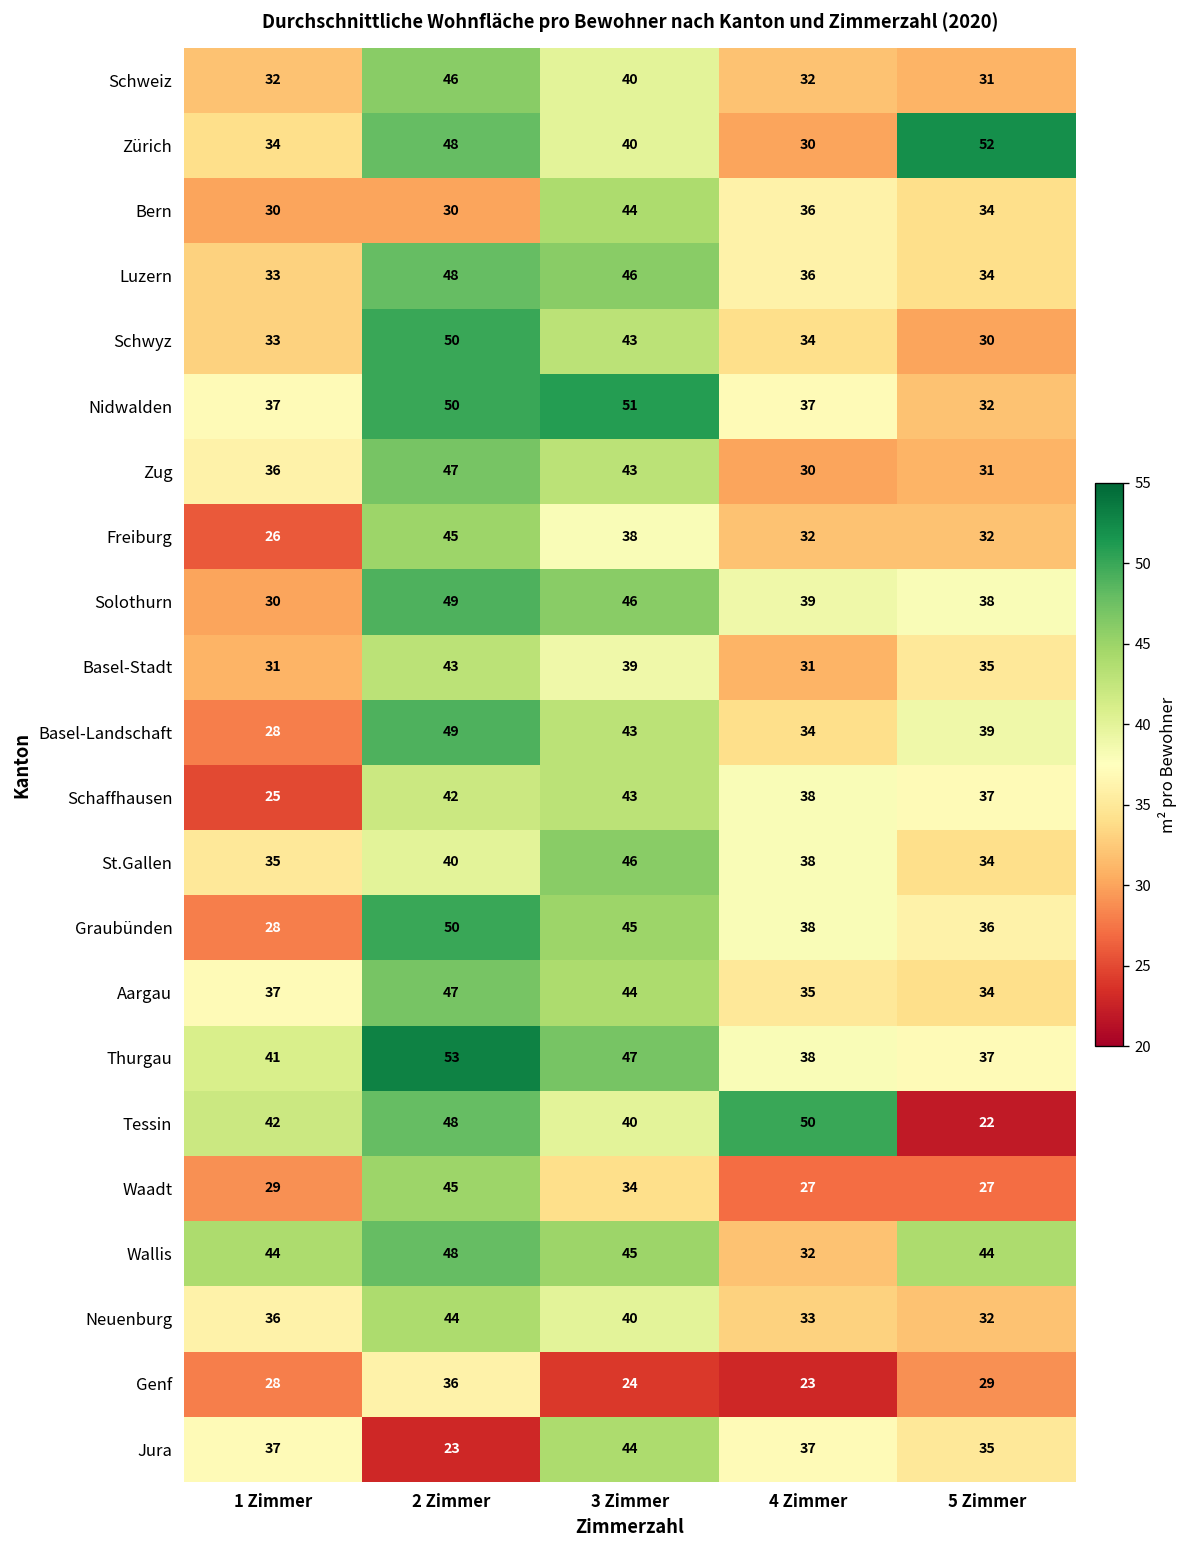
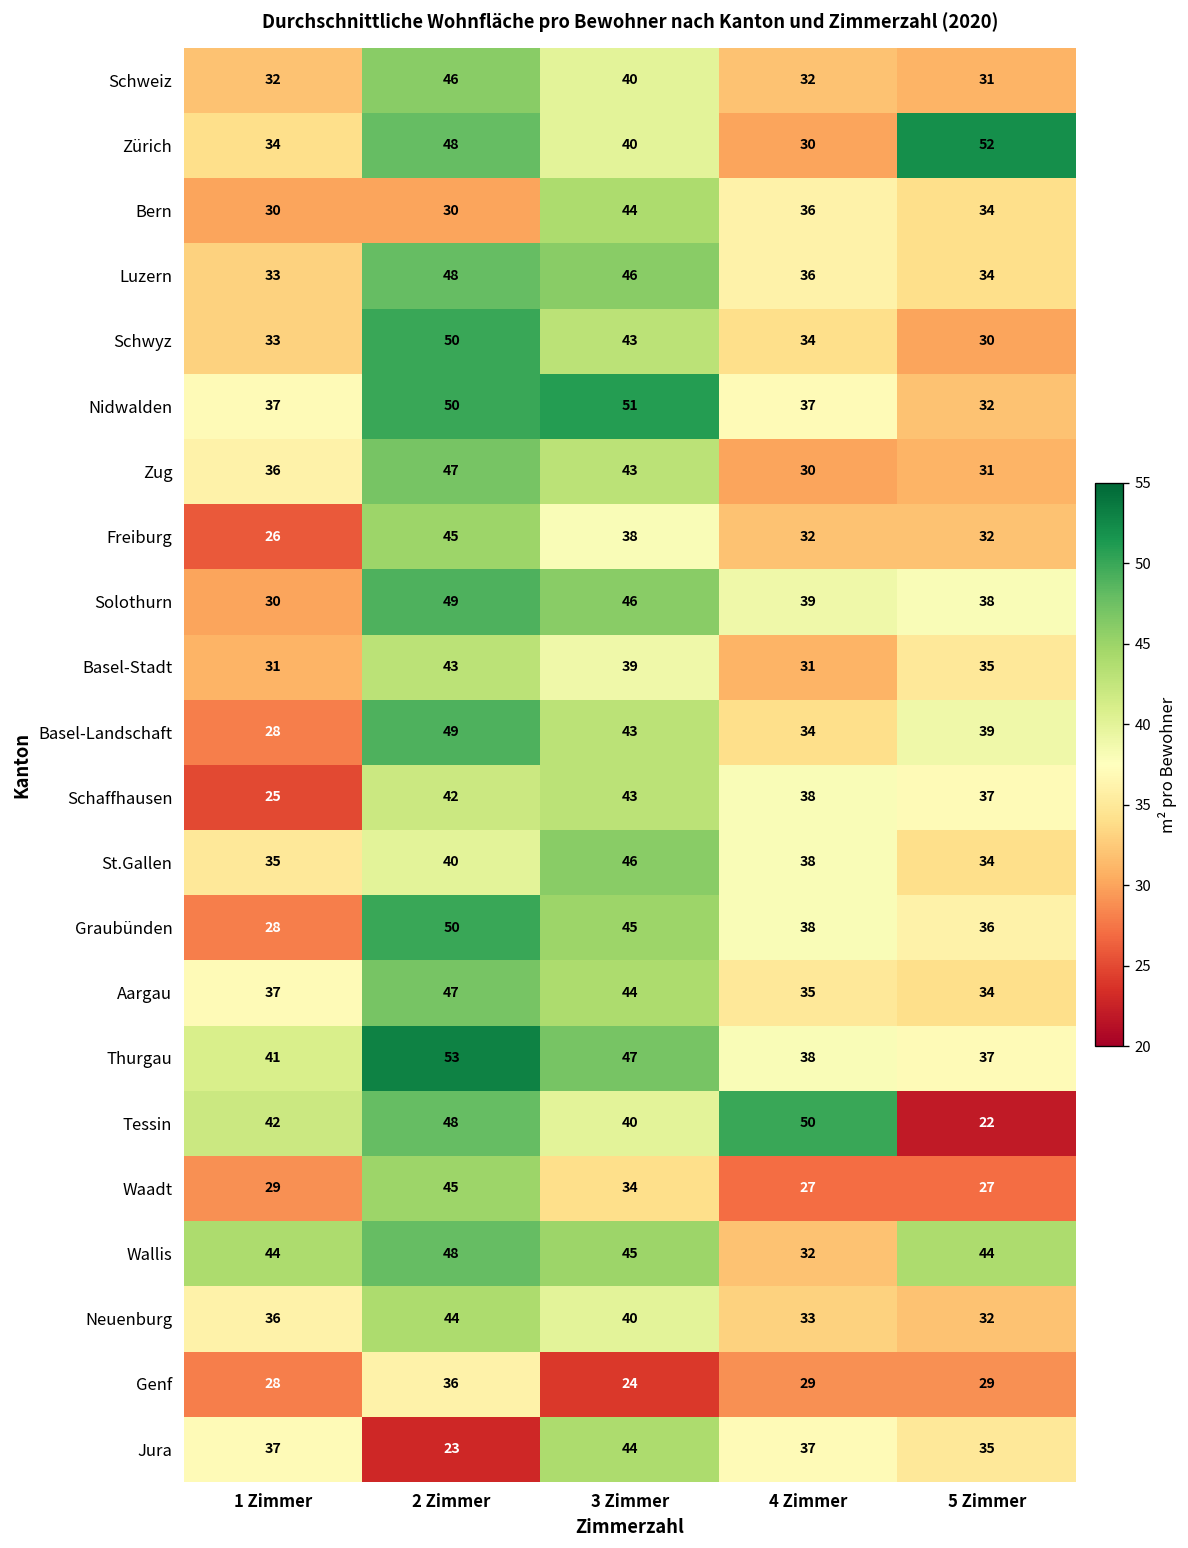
Genf, 4 Zimmer: 23 -> 29
